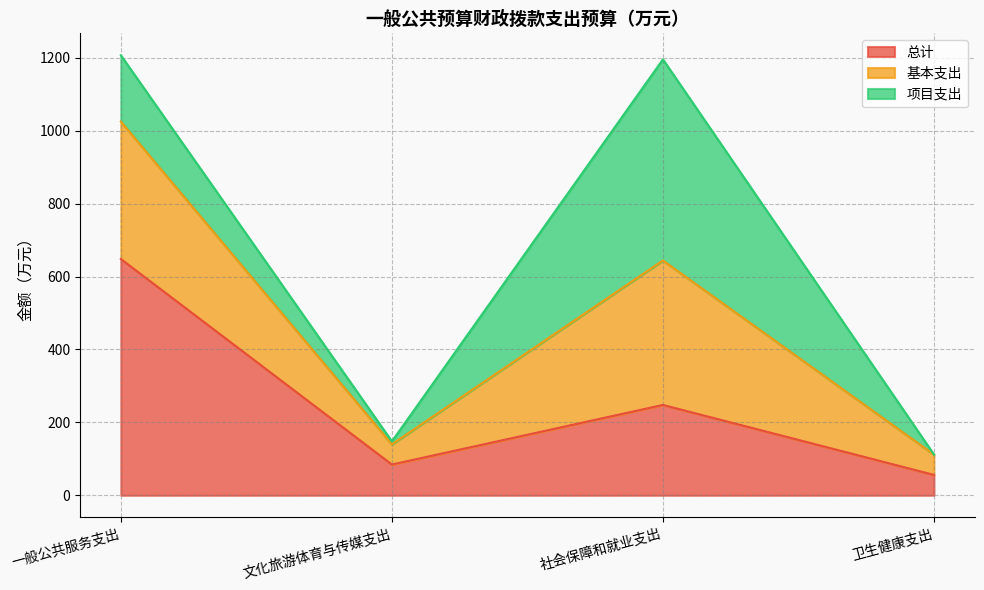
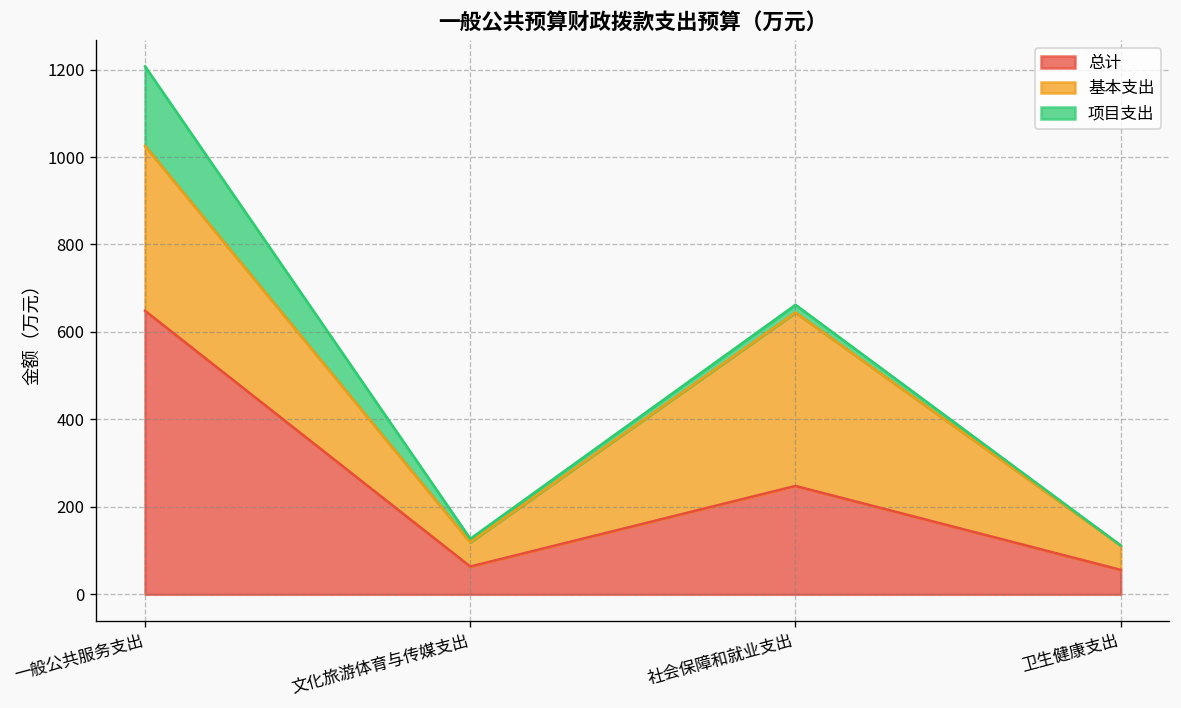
总计, 文化旅游体育与传媒支出: 80 -> 60
项目支出, 社会保障和就业支出: 550 -> 20
